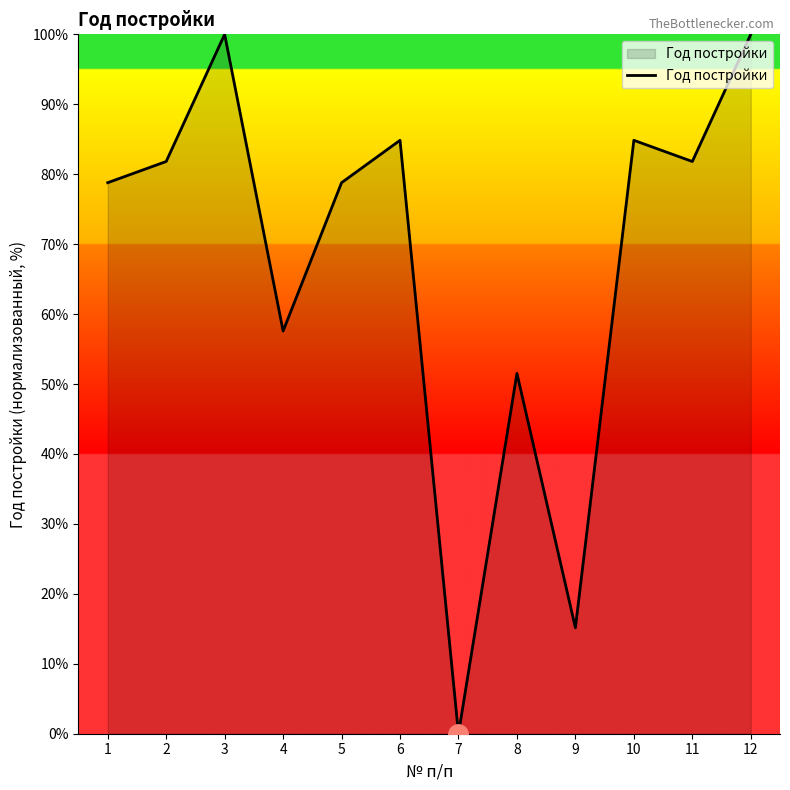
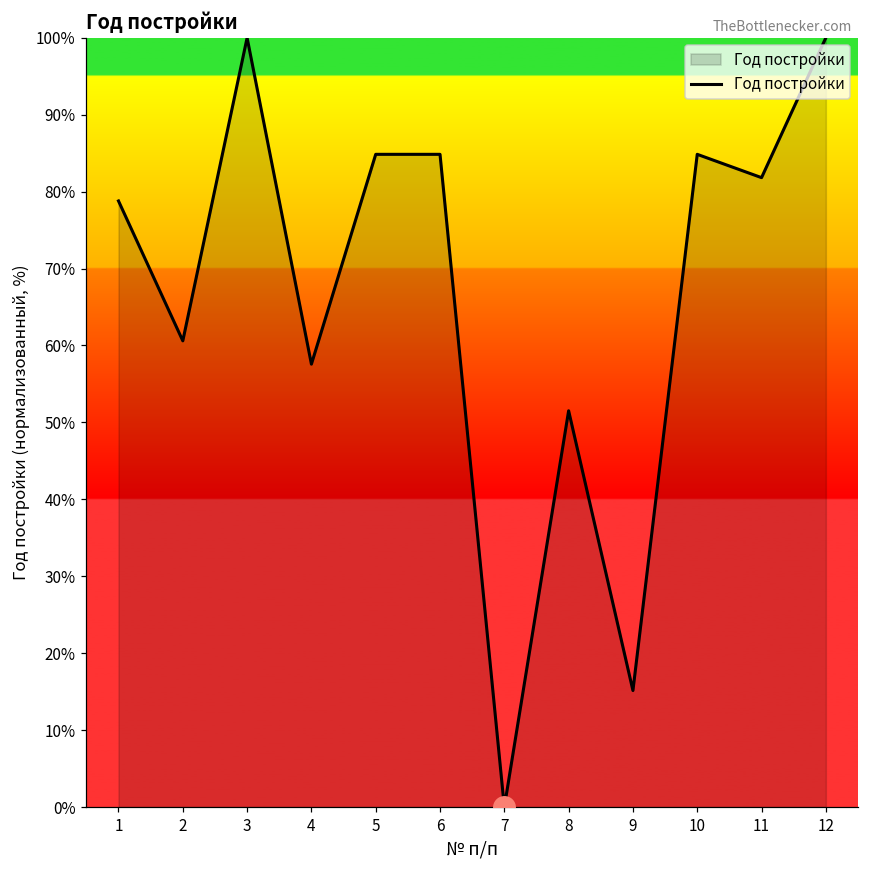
Год постройки, 2: 82% -> 61%
Год постройки, 5: 79% -> 85%
